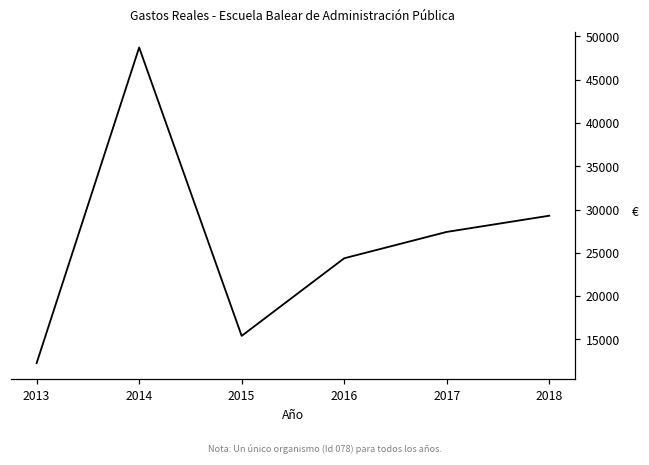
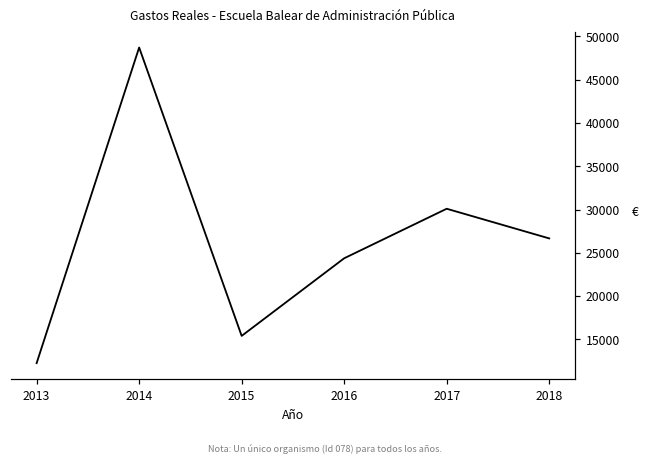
2017: 27000 -> 30000
2018: 29000 -> 27000
